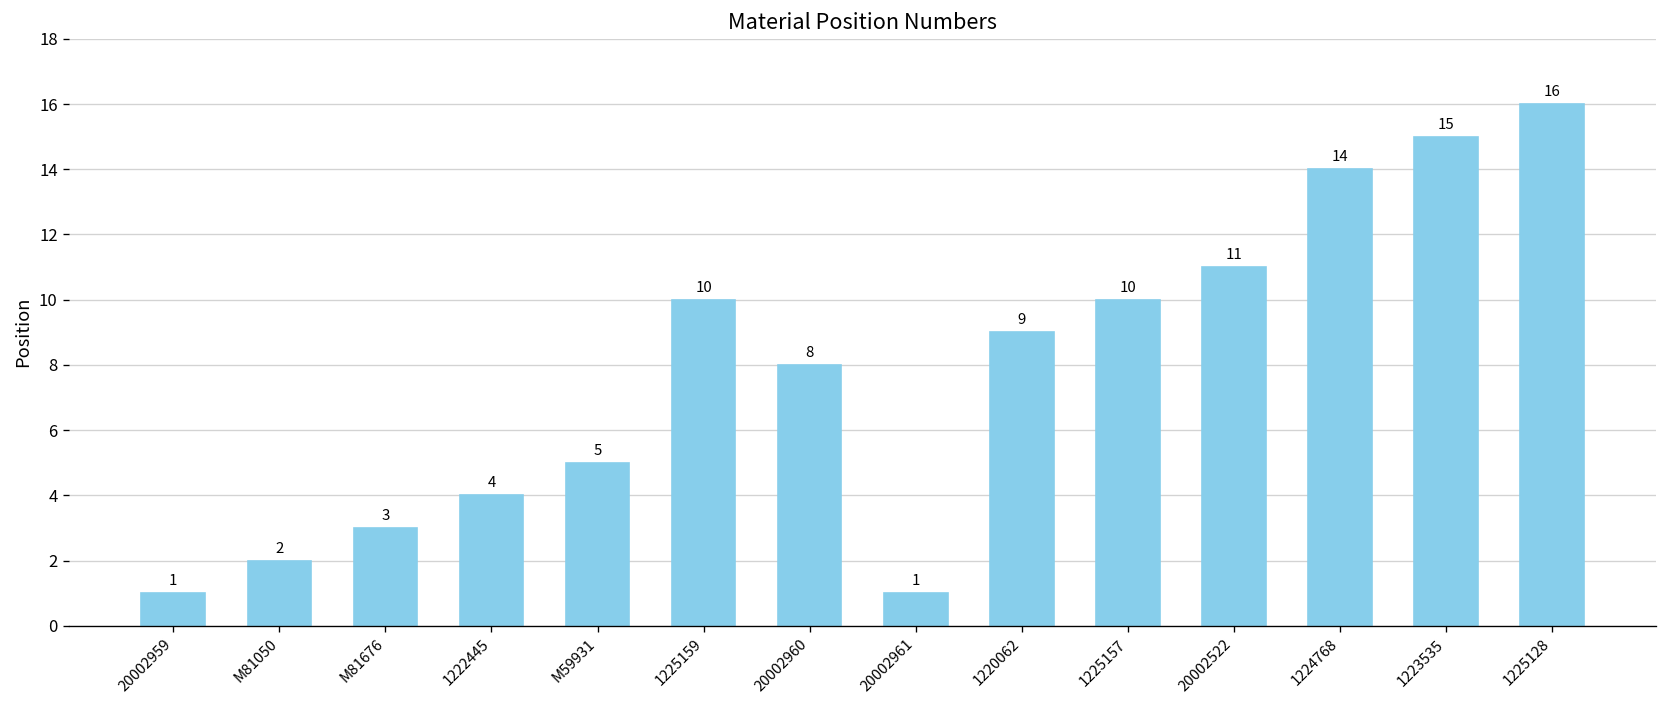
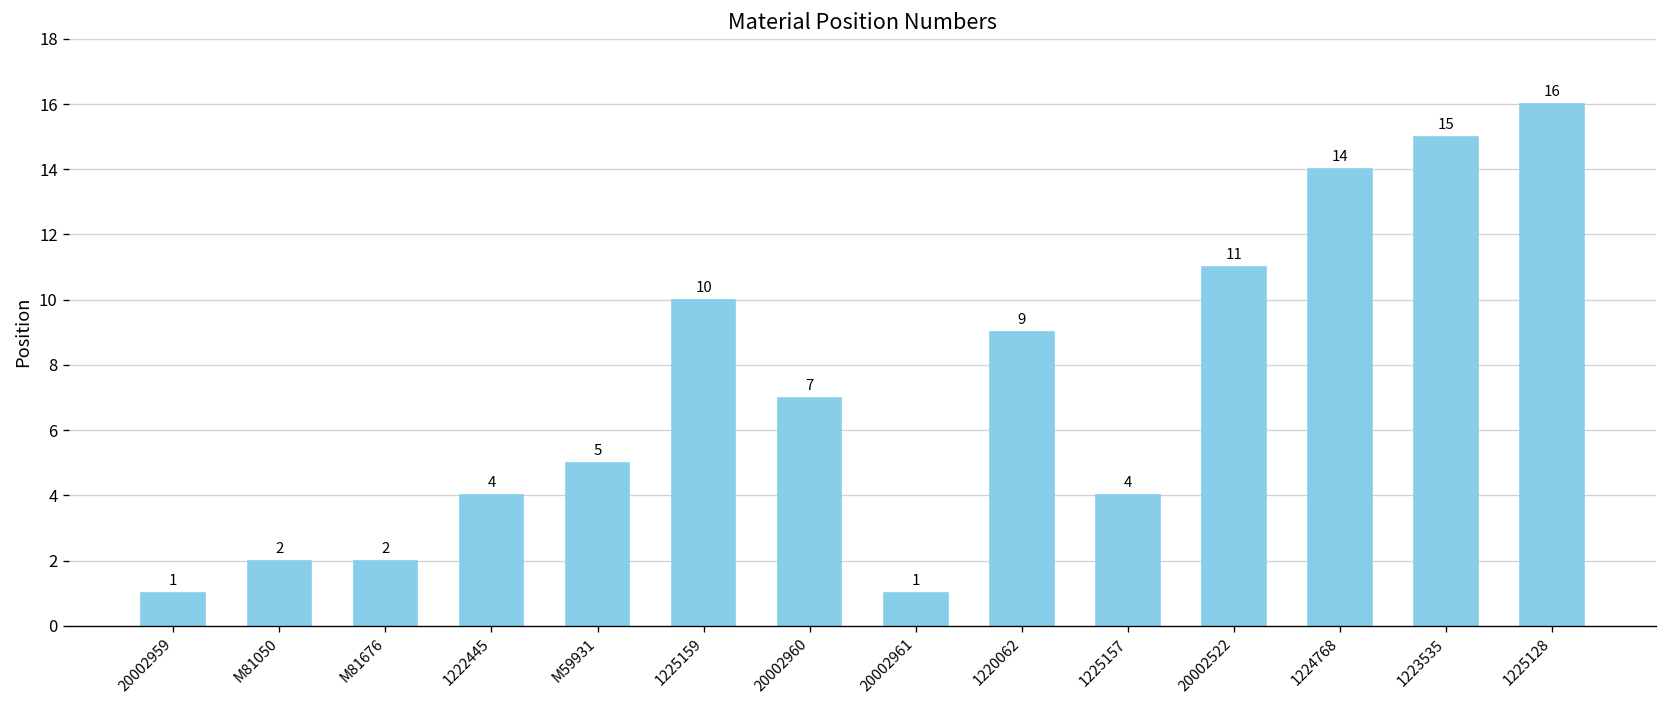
M81676: 3 -> 2
20002960: 8 -> 7
1225157: 10 -> 4
